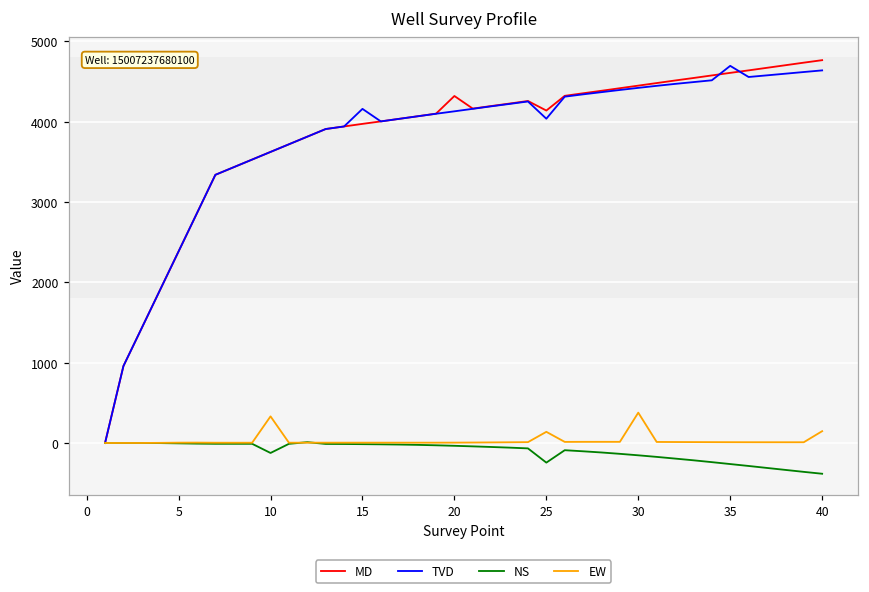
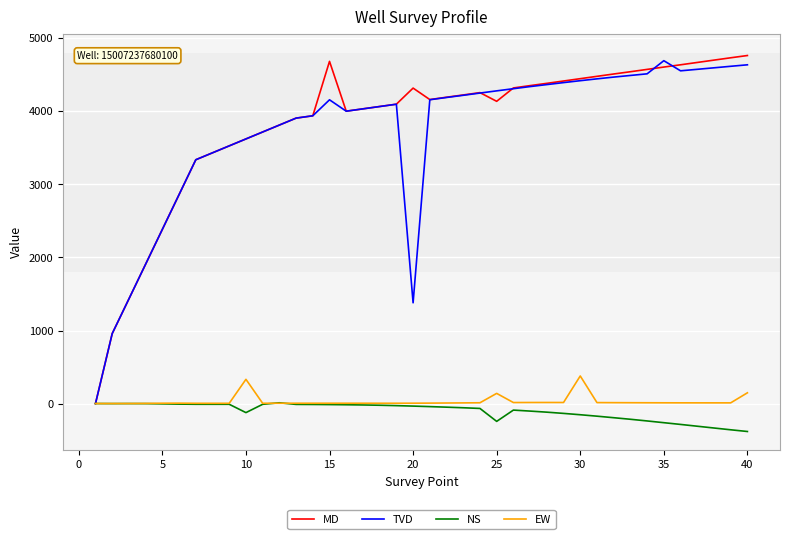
MD, 15: 4000 -> 4700
TVD, 20: 4100 -> 1400
TVD, 25: 4000 -> 4300
